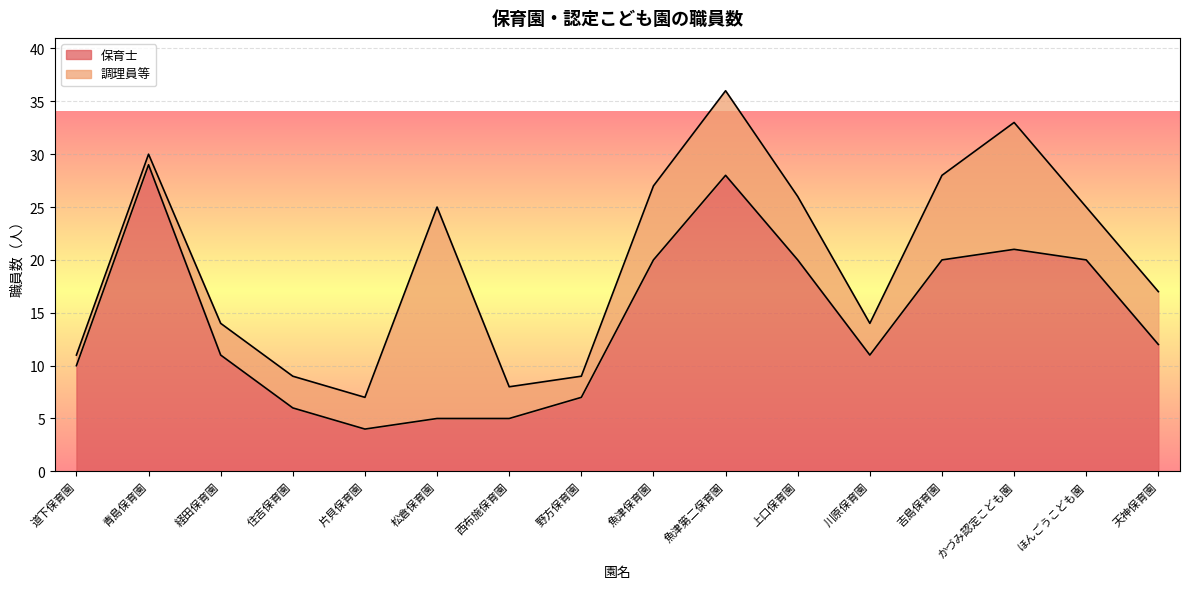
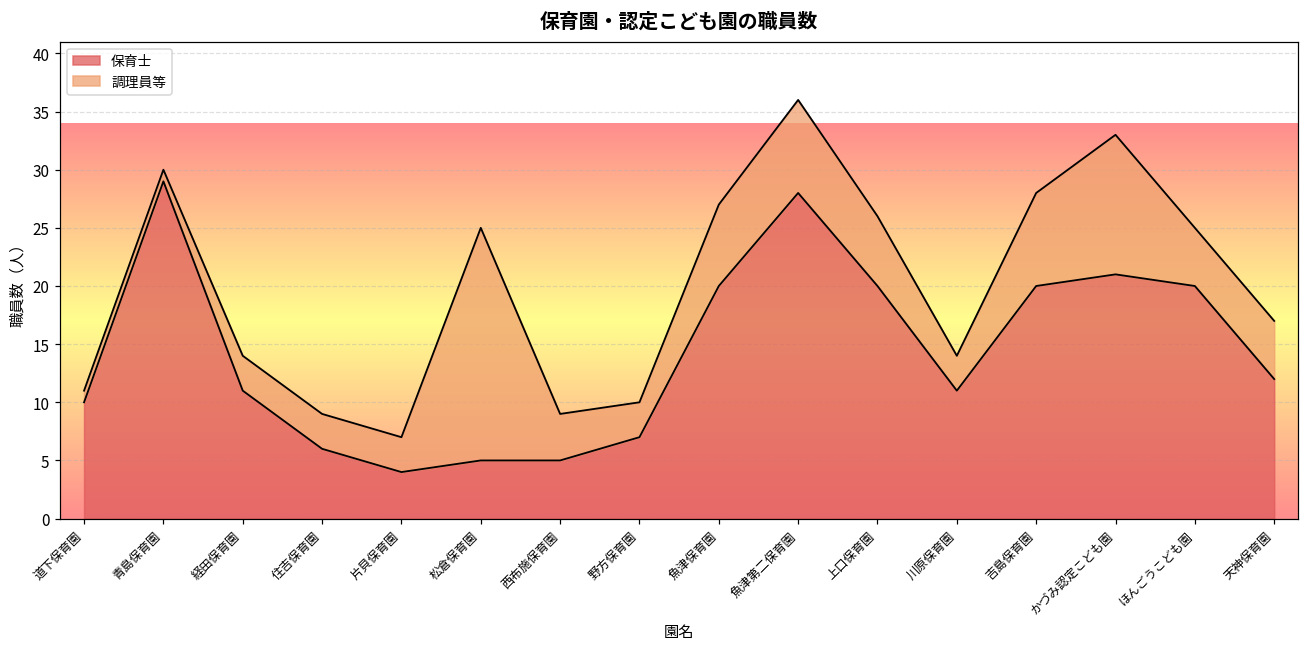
調理員等, 西布施保育園: 3 -> 4
調理員等, 野方保育園: 2 -> 3
